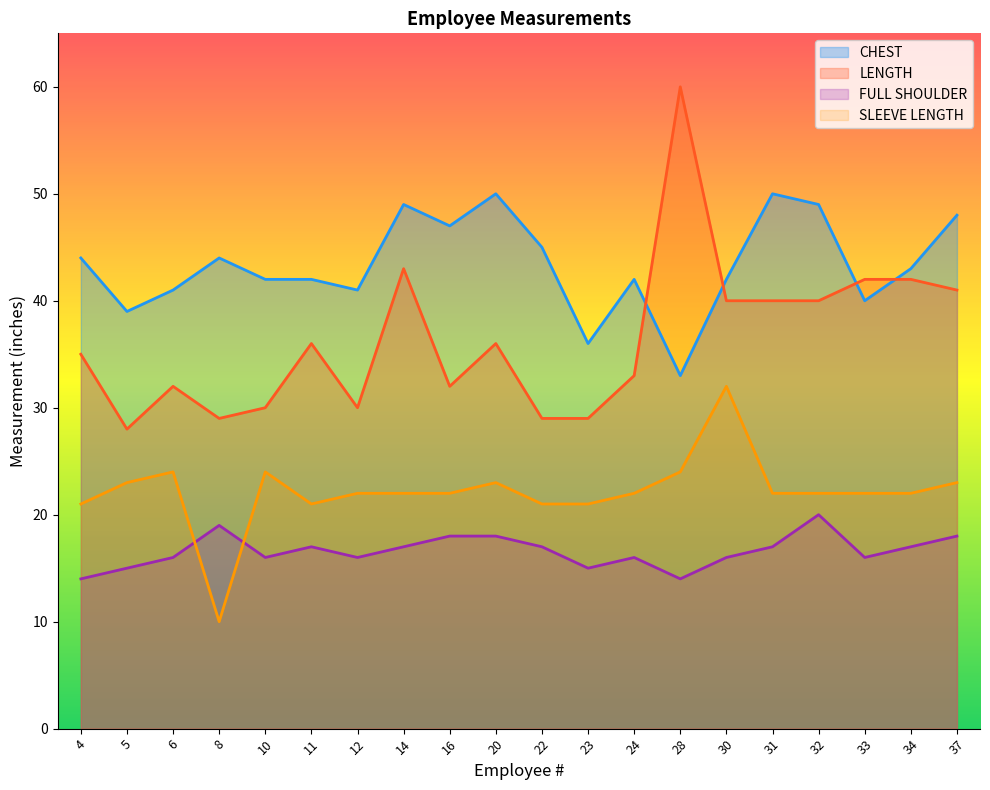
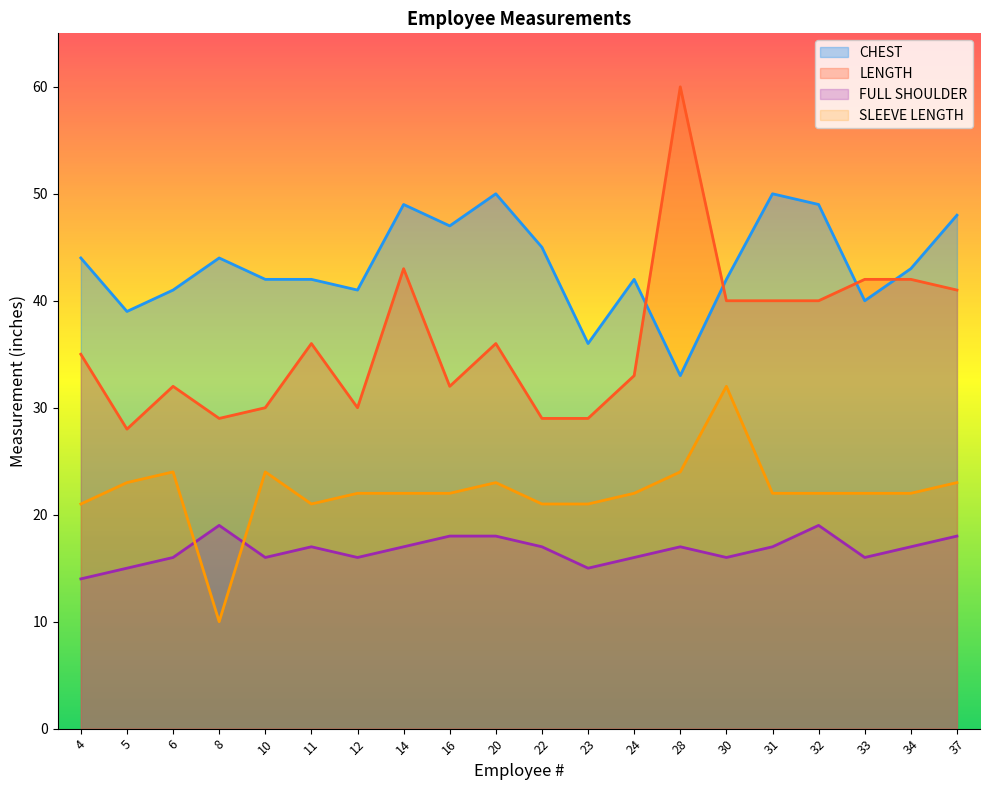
FULL SHOULDER, 28: 14 -> 17
FULL SHOULDER, 32: 20 -> 19
